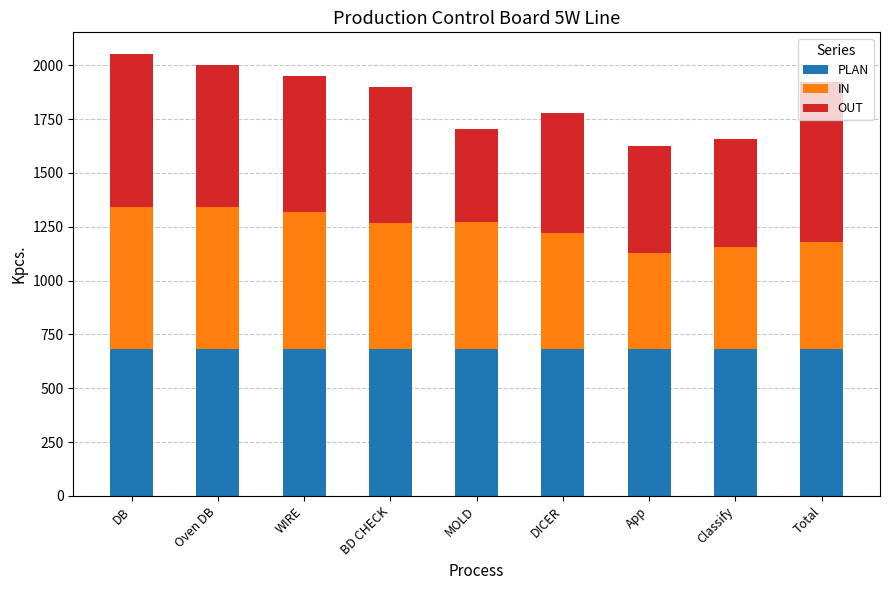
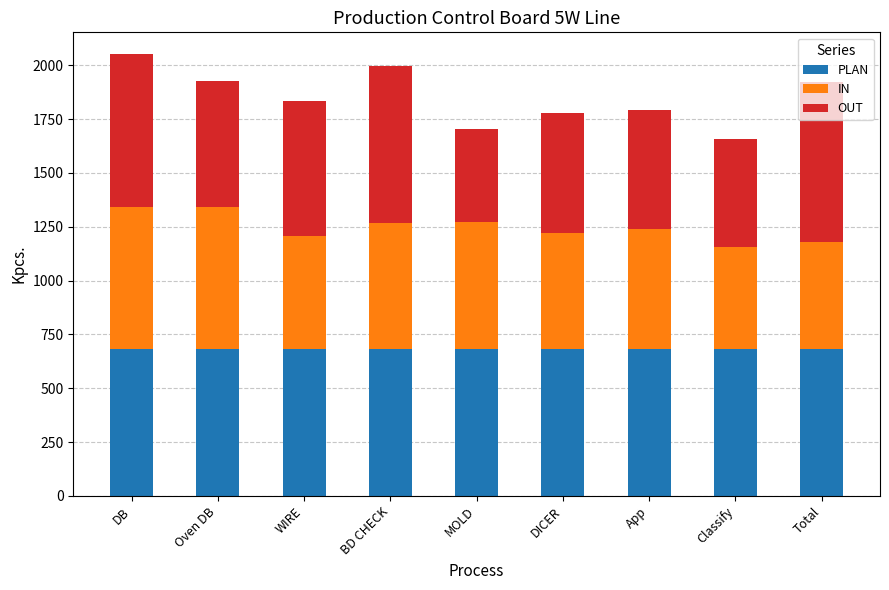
OUT, Oven DB: 660 -> 590
IN, WIRE: 640 -> 530
OUT, BD CHECK: 630 -> 730
IN, App: 450 -> 560
OUT, App: 500 -> 550
